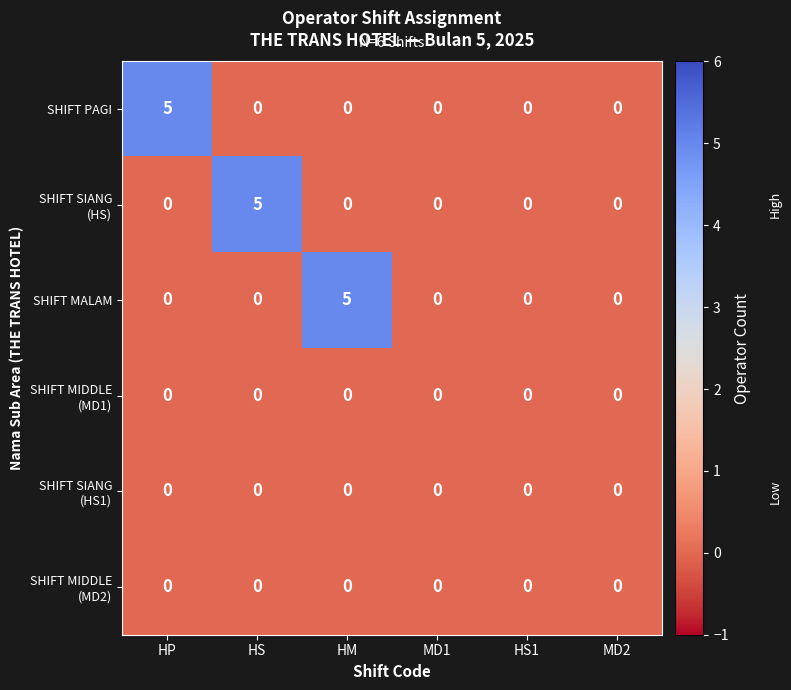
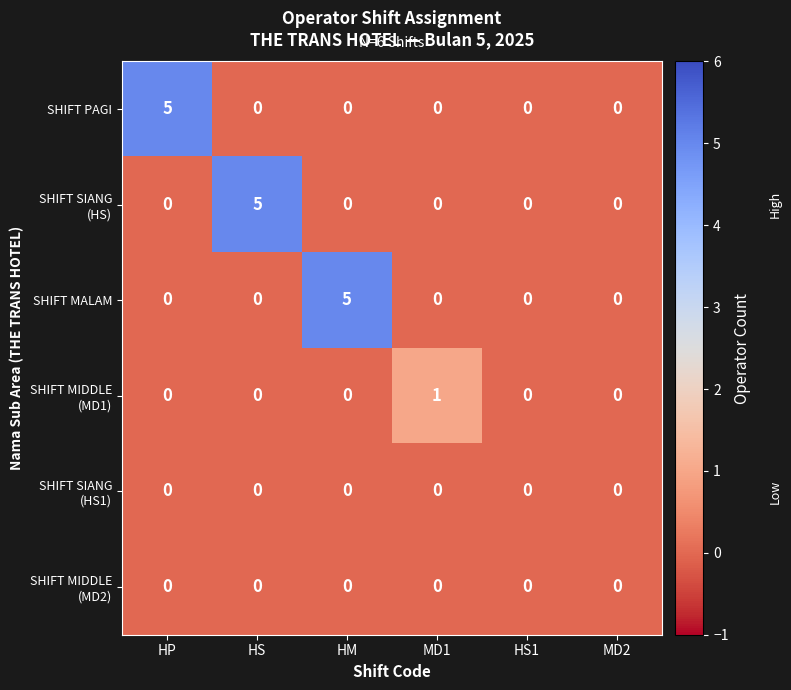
SHIFT MIDDLE (MD1), MD1: 0 -> 1
